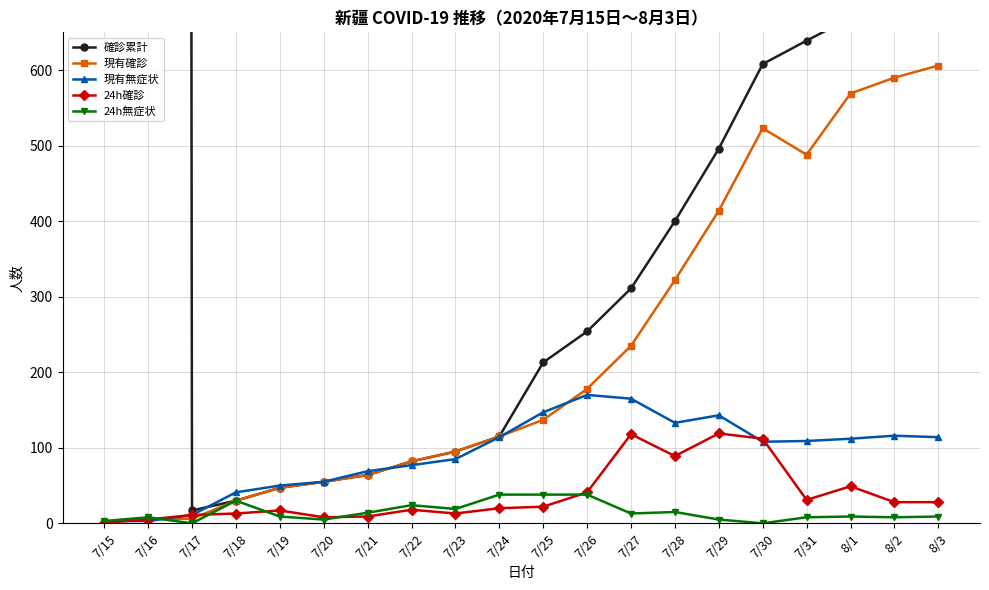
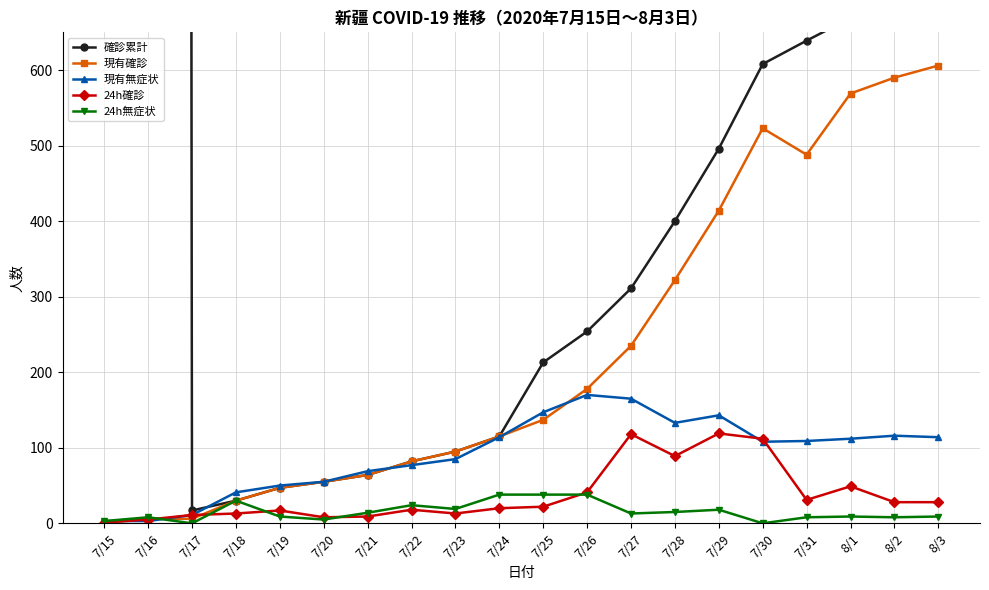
24h無症状, 7/29: 10 -> 20
